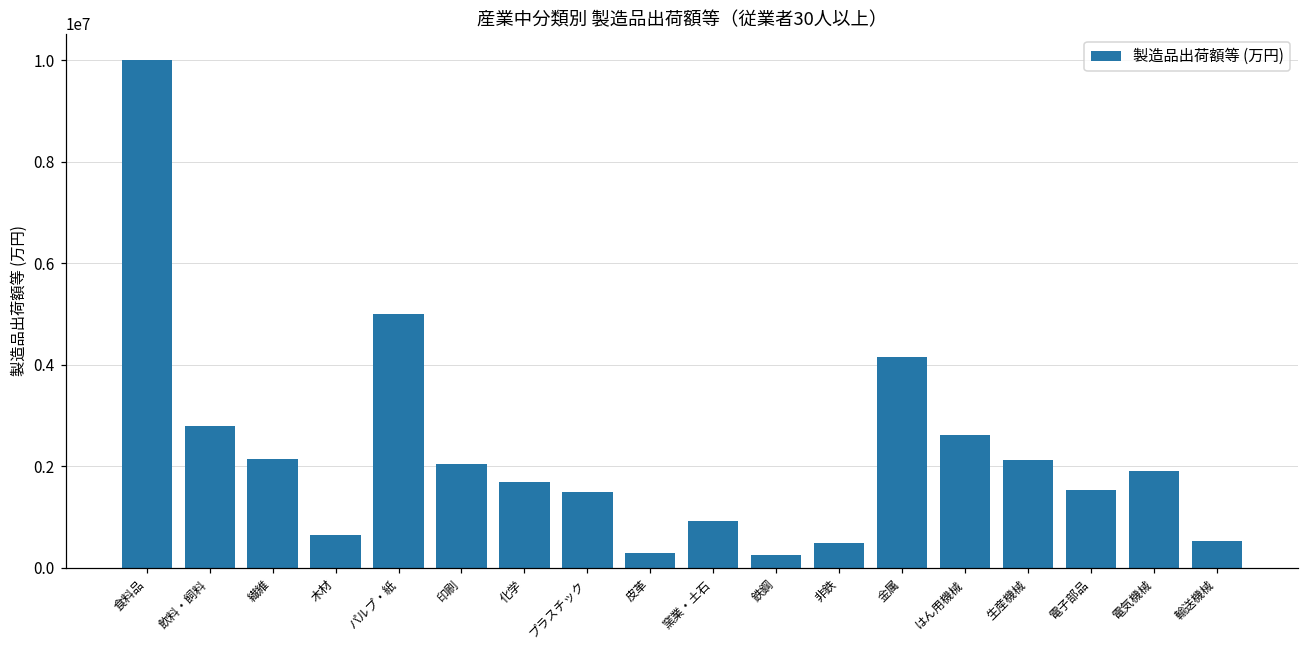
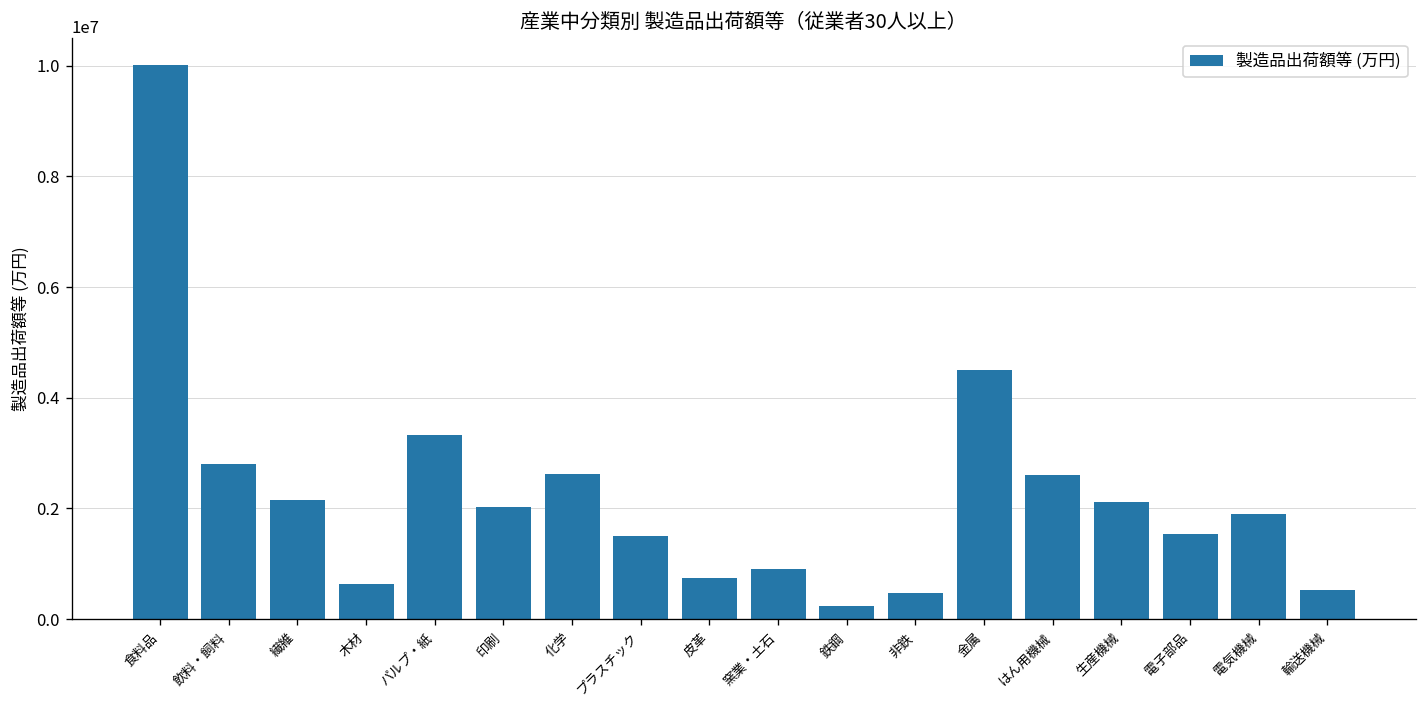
パルプ・紙: 5000000 -> 3300000
化学: 1700000 -> 2600000
皮革: 300000 -> 700000
金属: 4100000 -> 4500000
